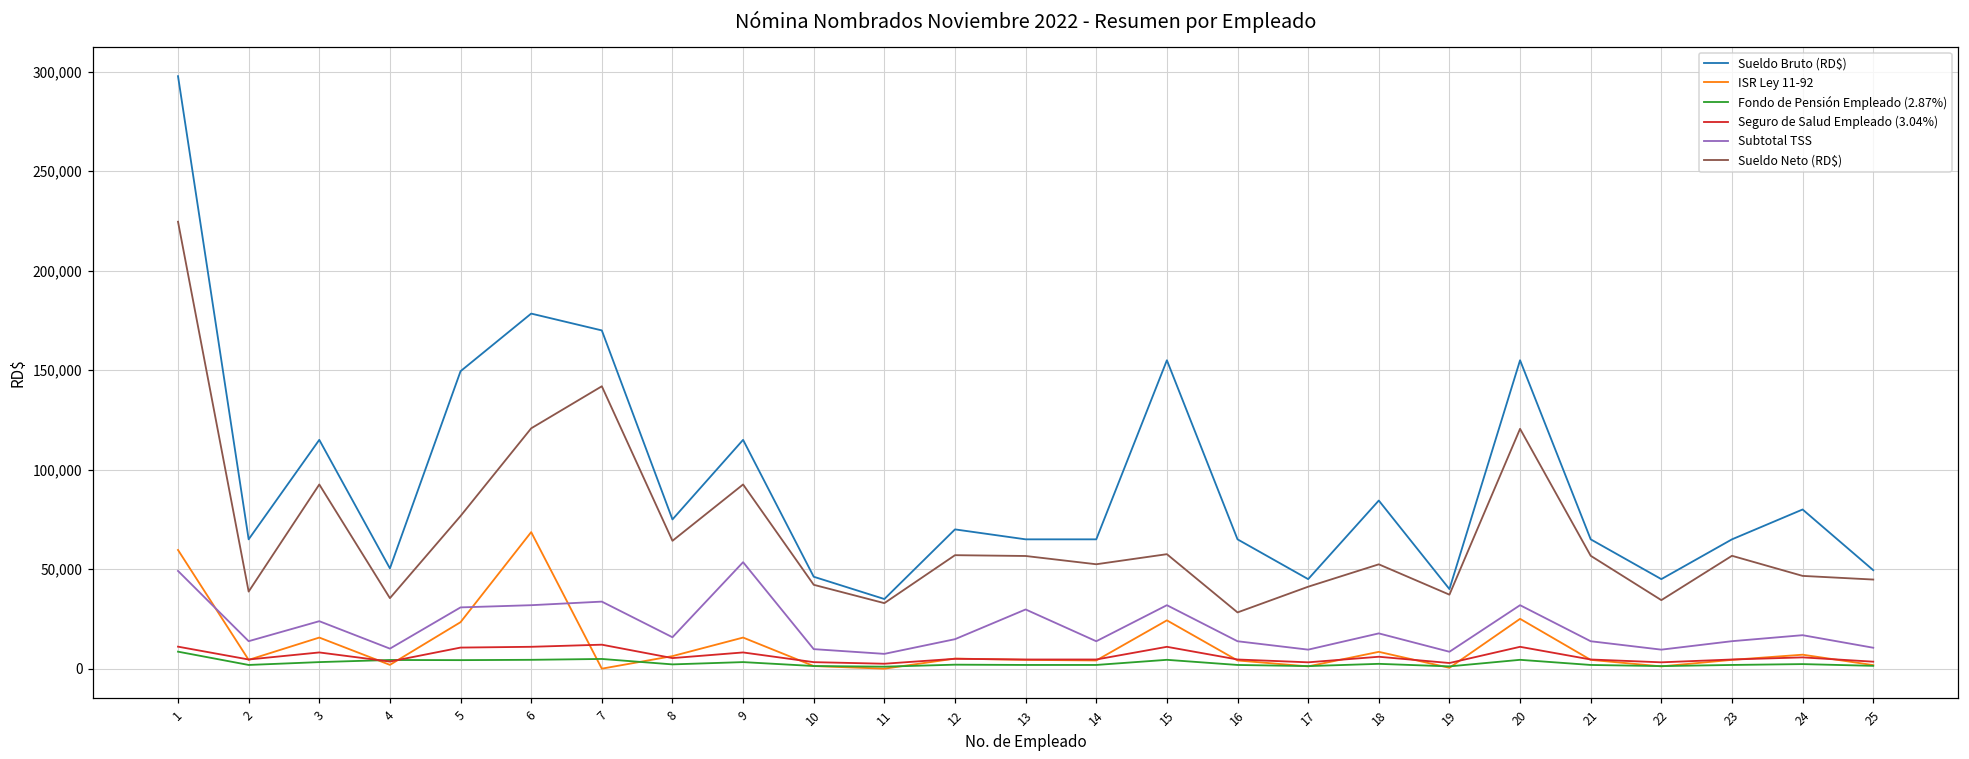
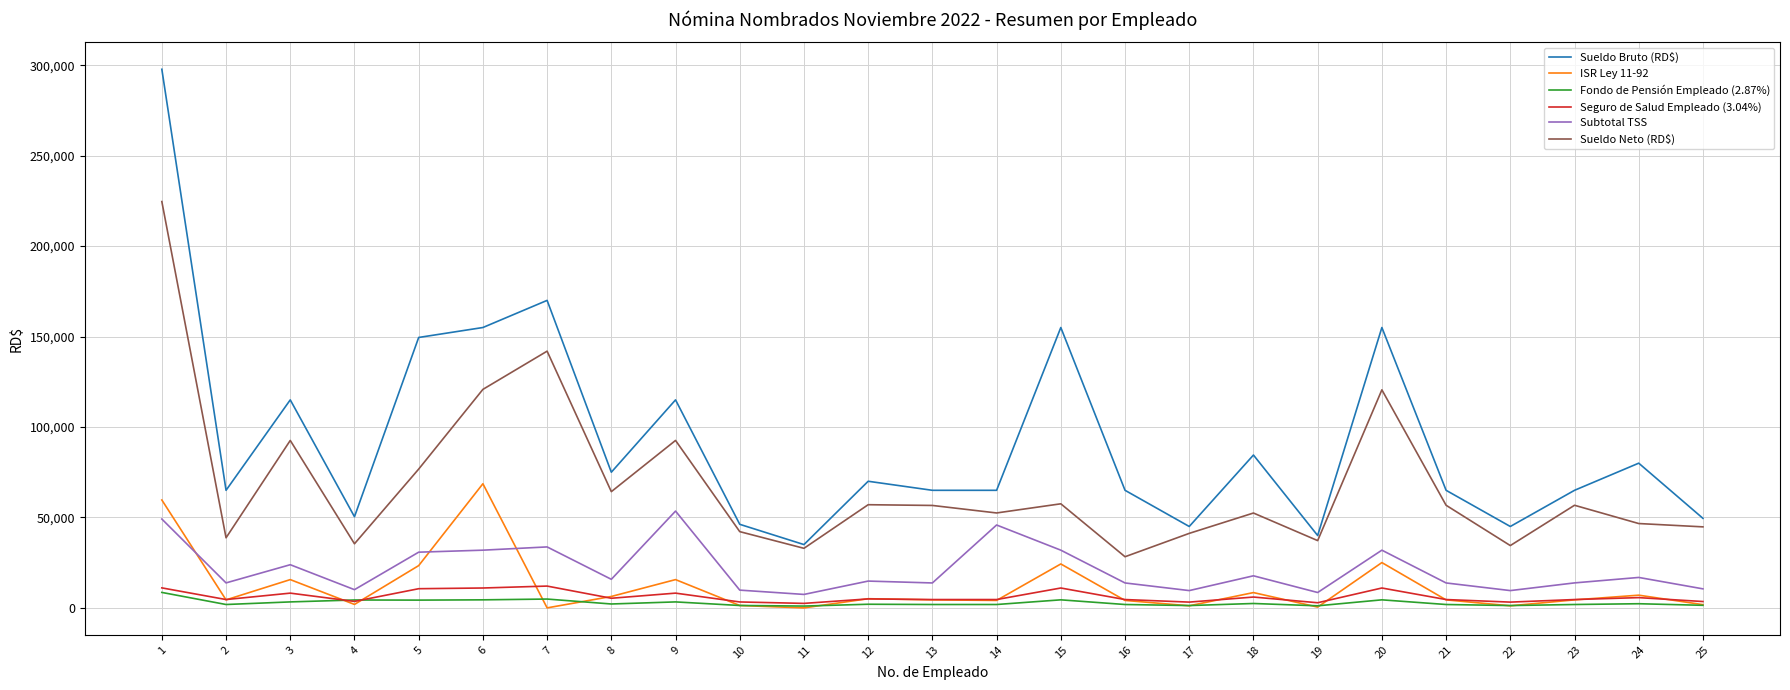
Sueldo Bruto (RD$), 6: 178,000 -> 155,000
Subtotal TSS, 13: 30,000 -> 14,000
Subtotal TSS, 14: 14,000 -> 46,000
